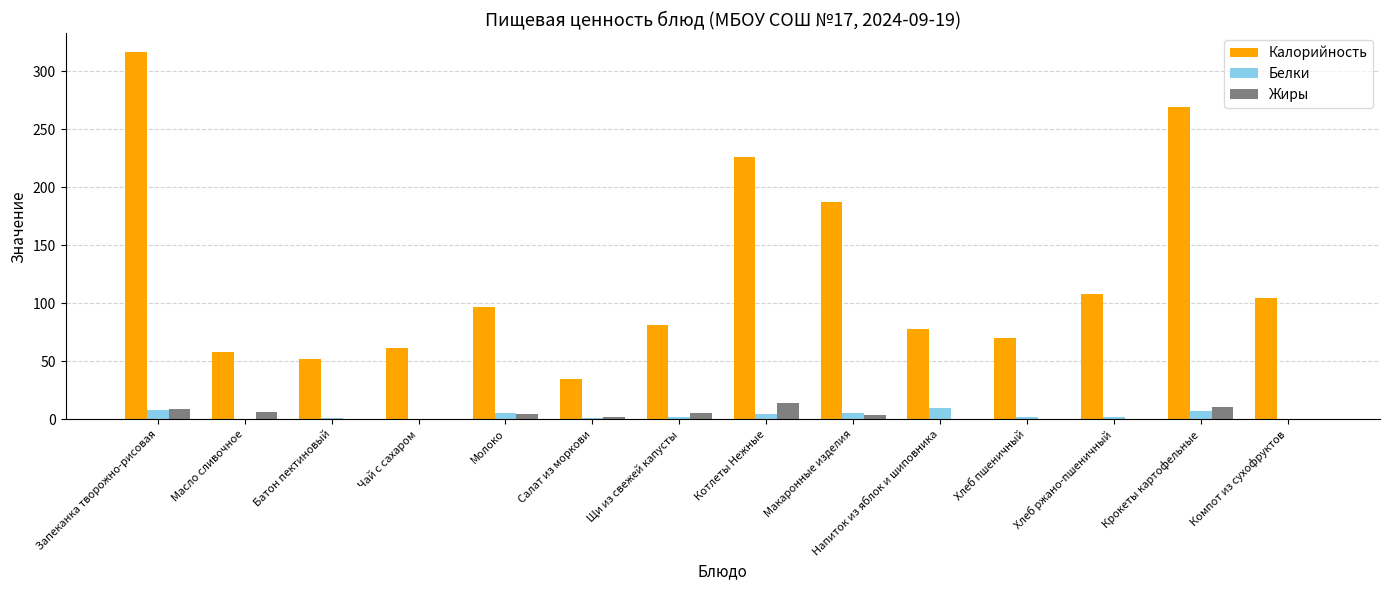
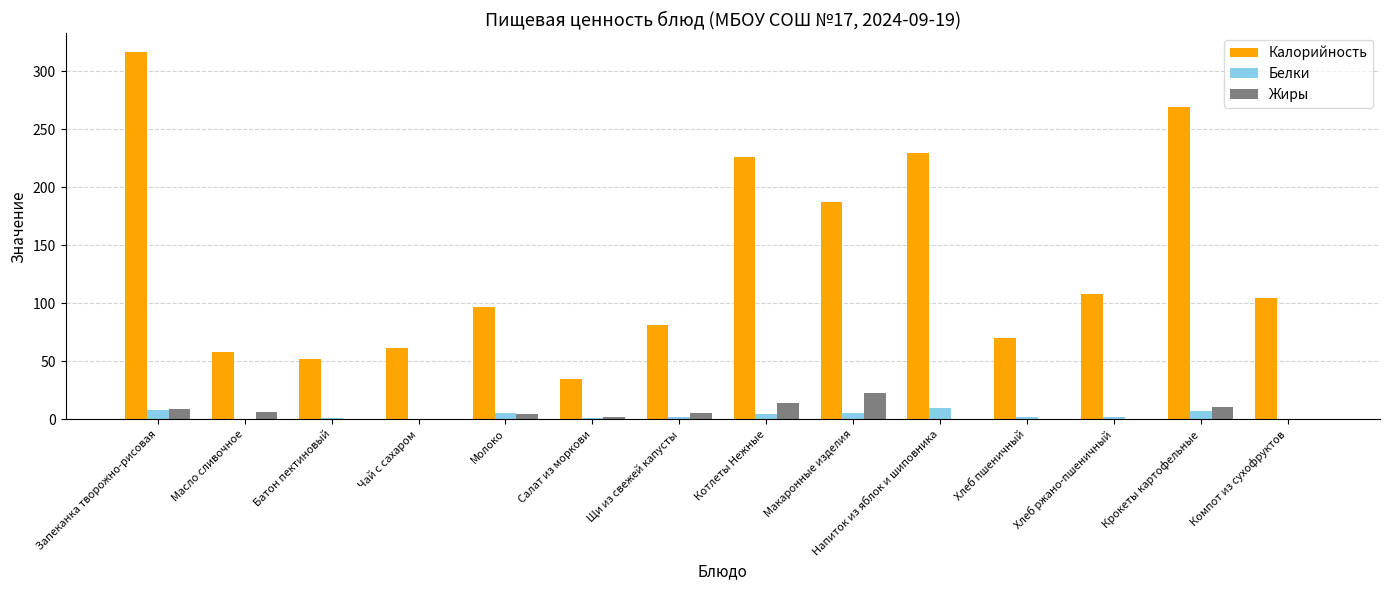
Жиры, Макаронные изделия: 4 -> 23
Калорийность, Напиток из яблок и шиповника: 78 -> 229
